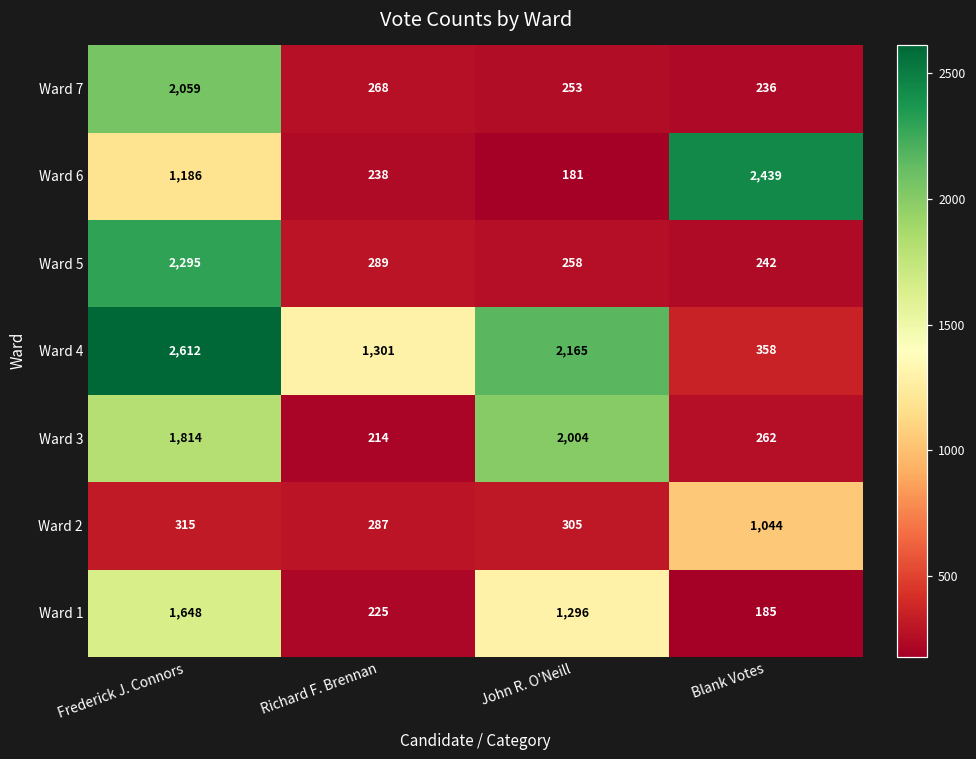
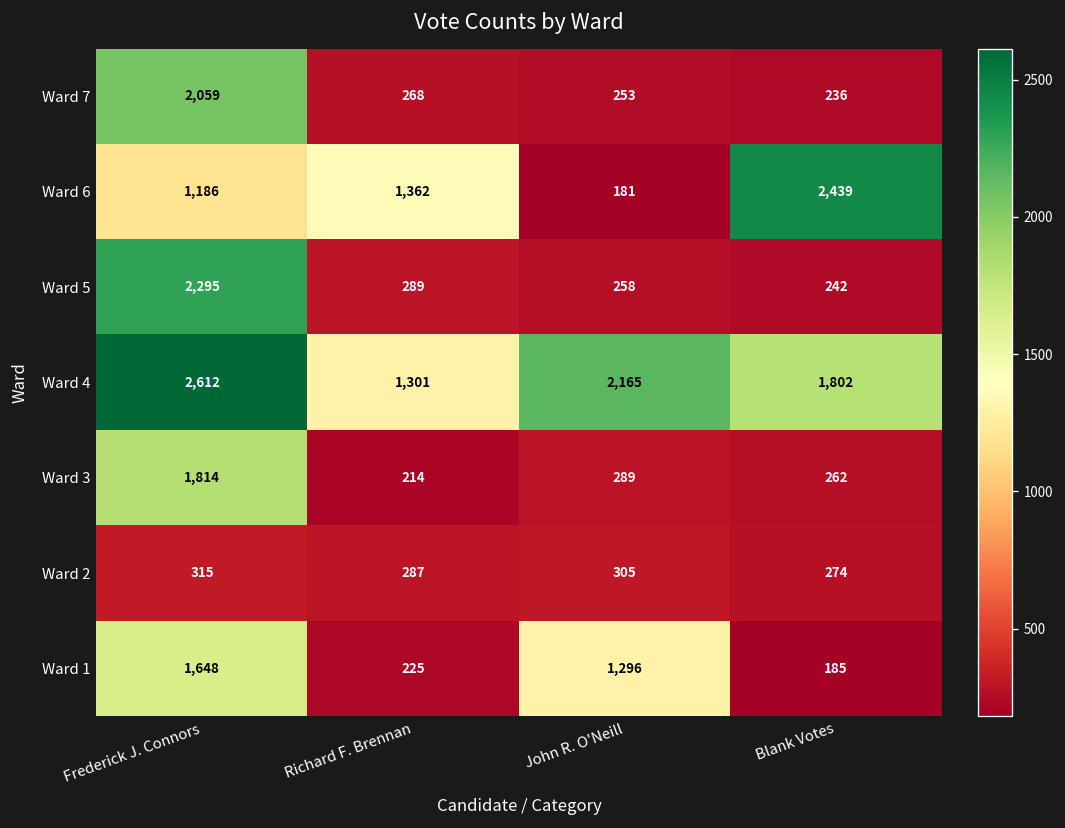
Ward 6, Richard F. Brennan: 238 -> 1,362
Ward 4, Blank Votes: 358 -> 1,802
Ward 3, John R. O'Neill: 2,004 -> 289
Ward 2, Blank Votes: 1,044 -> 274
